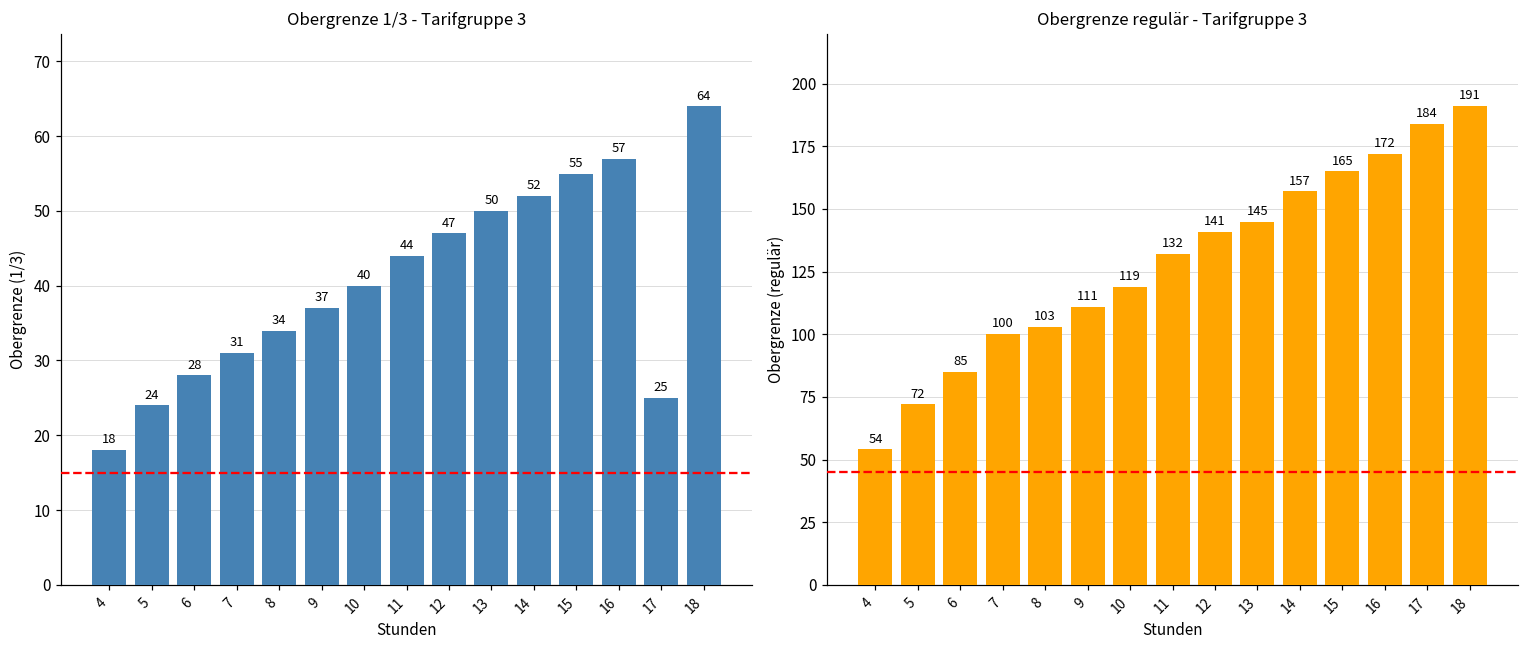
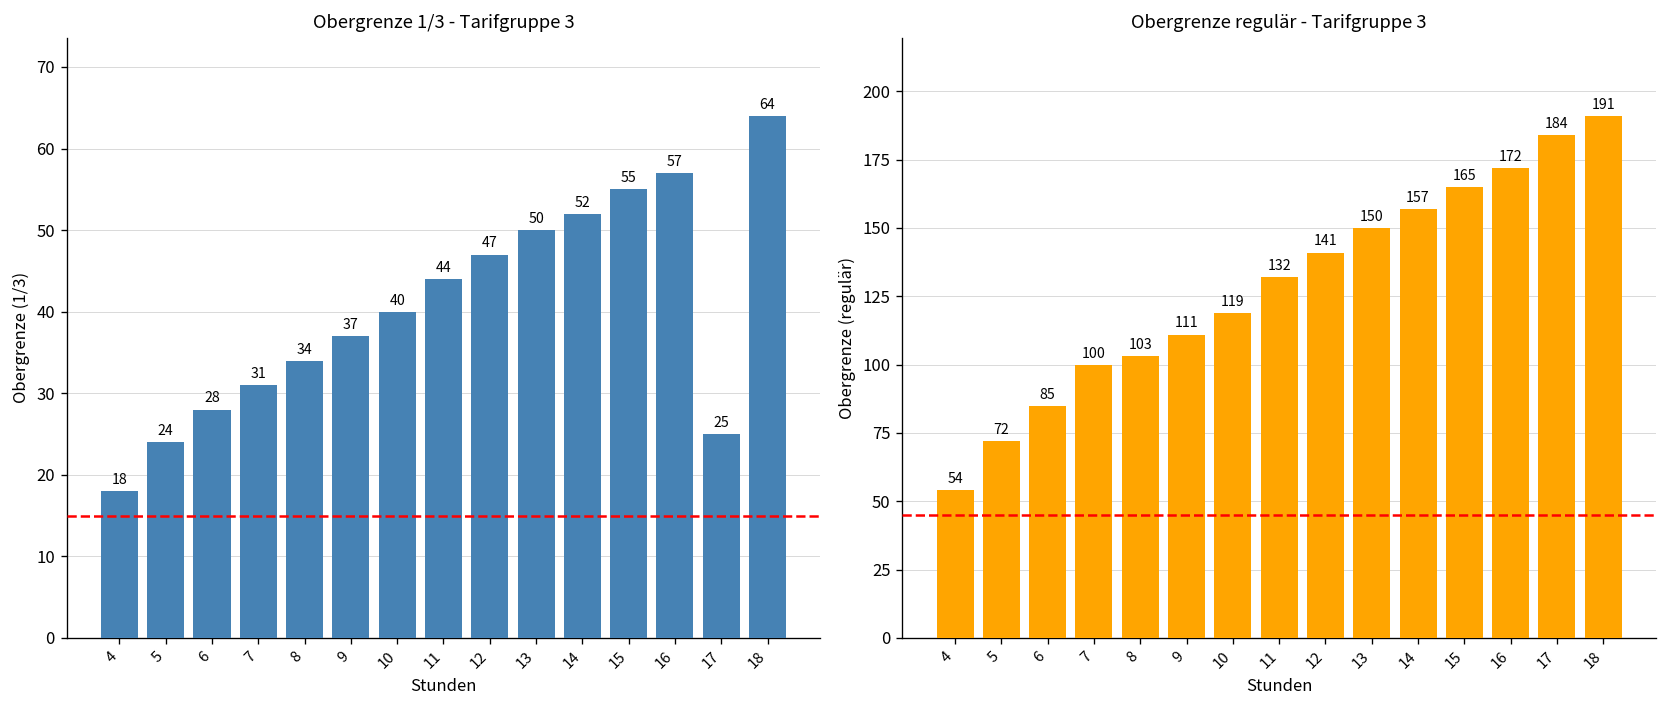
Obergrenze regulär - Tarifgruppe 3, 13: 145 -> 150
